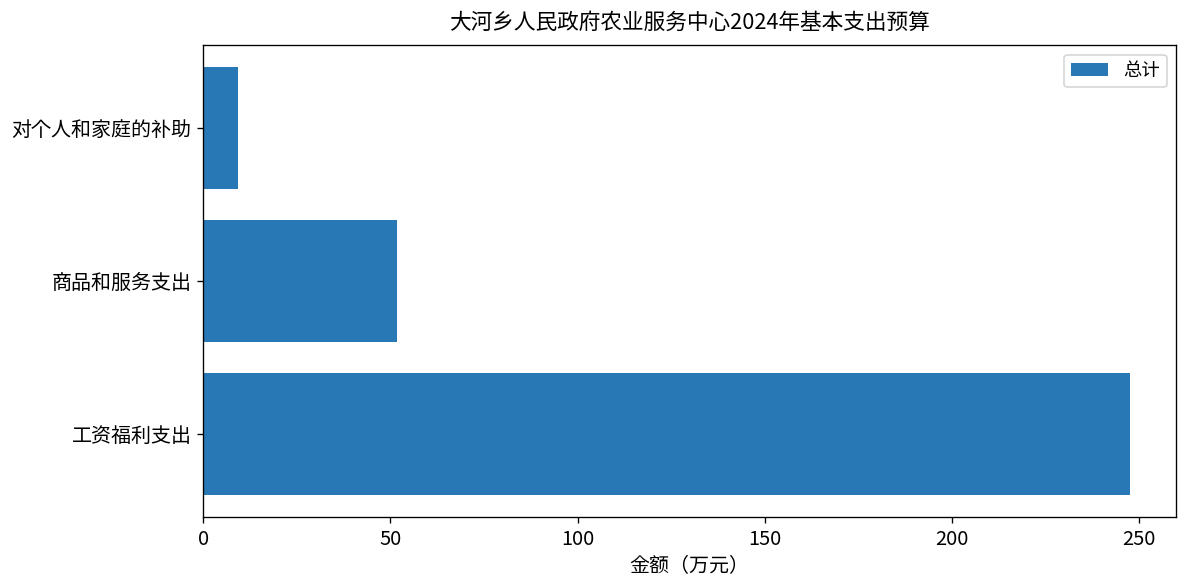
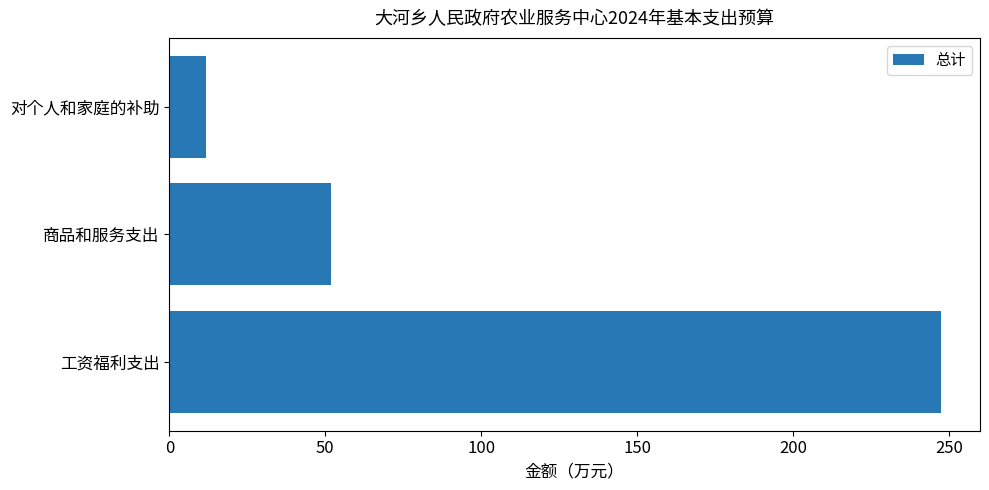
对个人和家庭的补助: 9 -> 12
